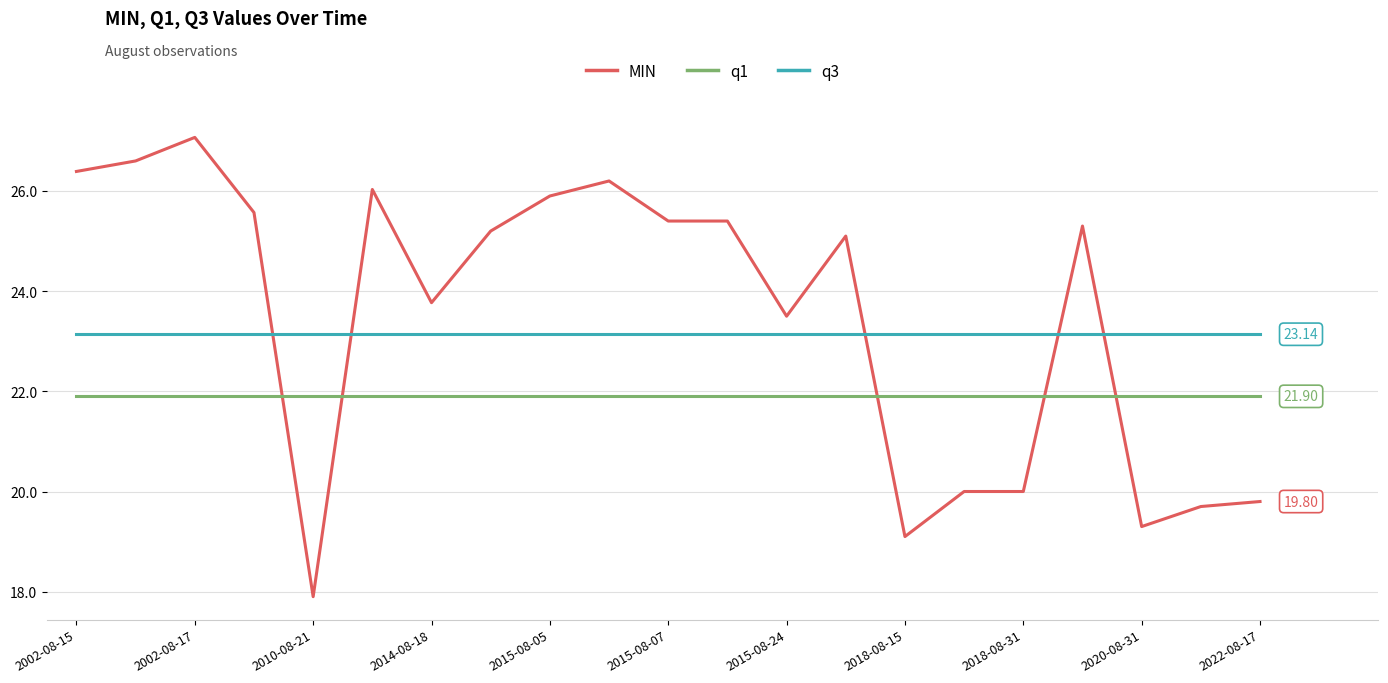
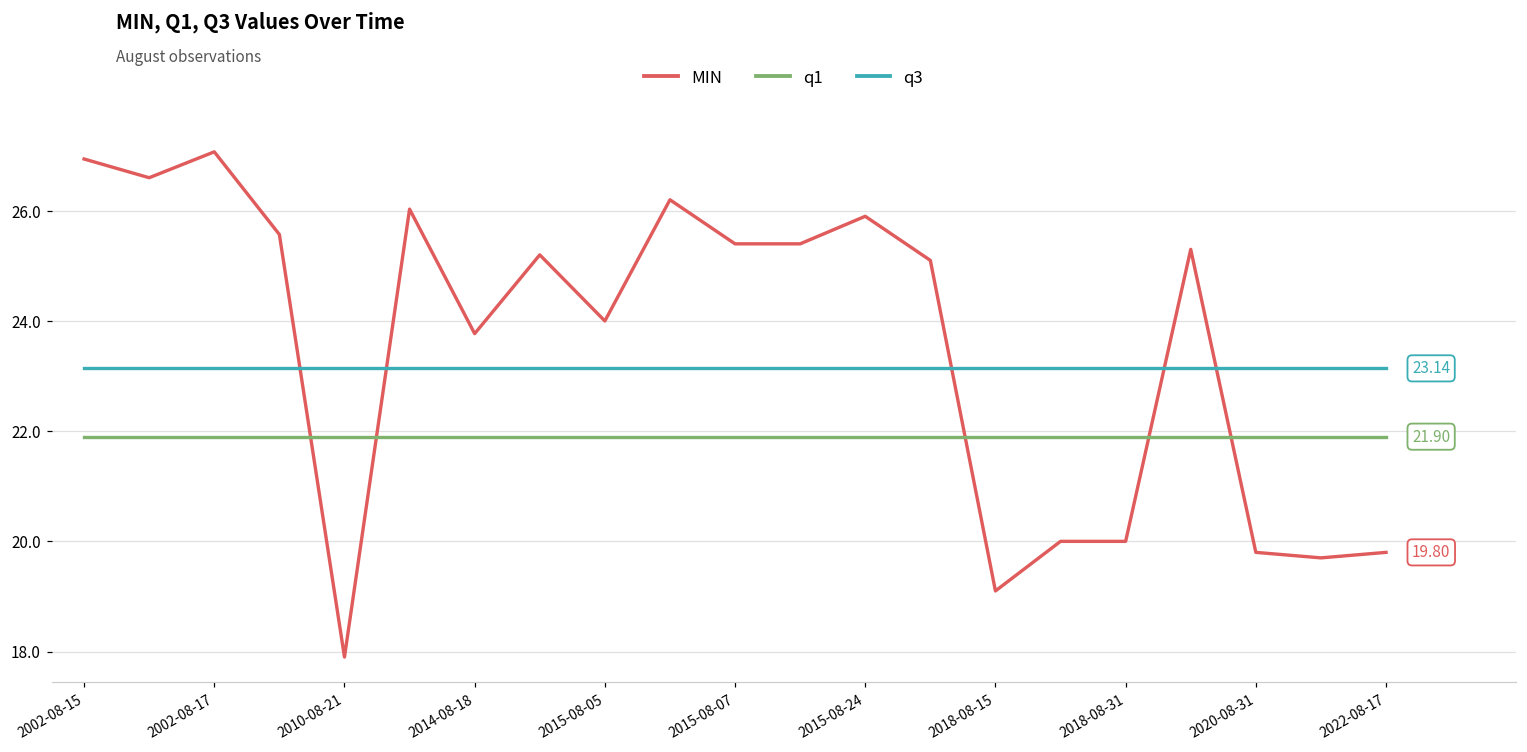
MIN, 2002-08-15: 26.4 -> 26.9
MIN, 2015-08-05: 25.9 -> 24.0
MIN, 2015-08-24: 23.5 -> 25.9
MIN, 2020-08-31: 19.3 -> 19.8
